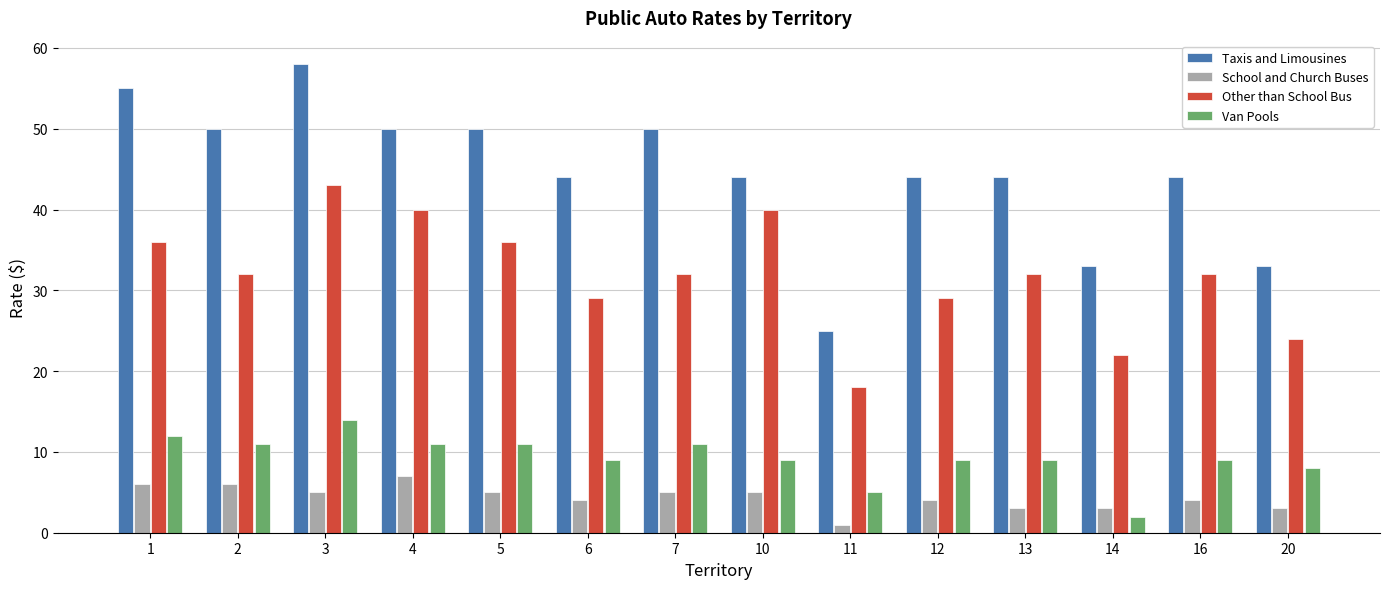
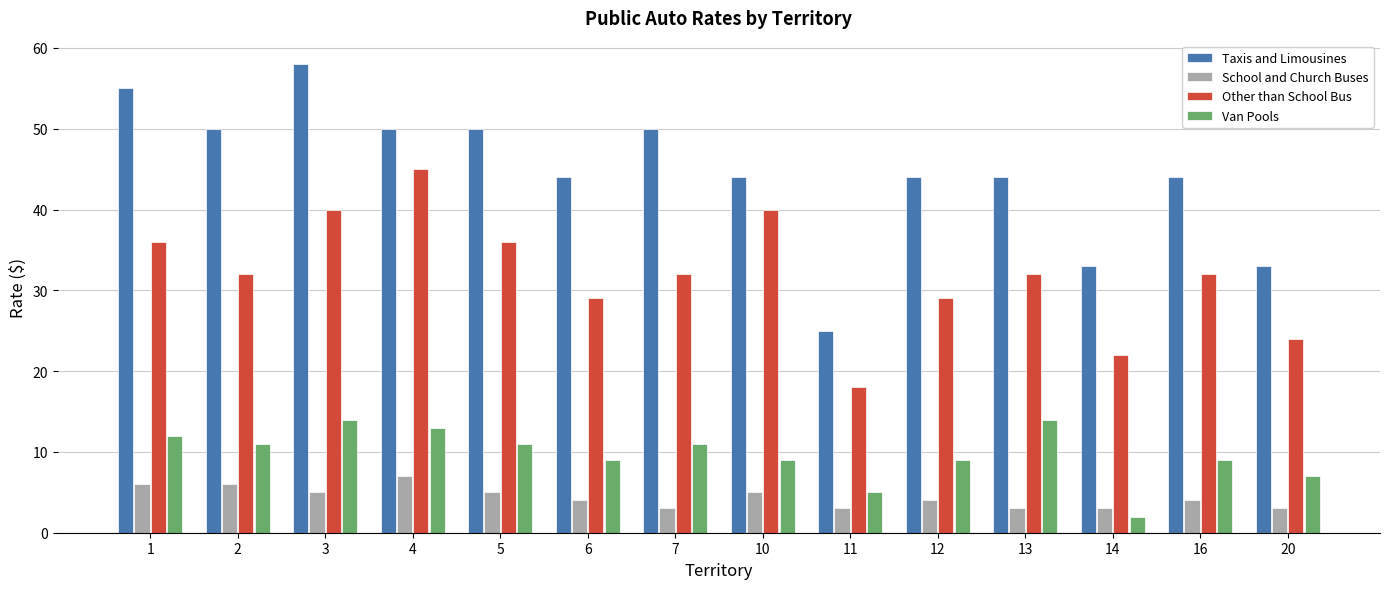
Other than School Bus, 3: 43 -> 40
Other than School Bus, 4: 40 -> 45
Van Pools, 4: 11 -> 13
School and Church Buses, 7: 5 -> 3
School and Church Buses, 11: 1 -> 3
Van Pools, 13: 9 -> 14
Van Pools, 20: 8 -> 7
